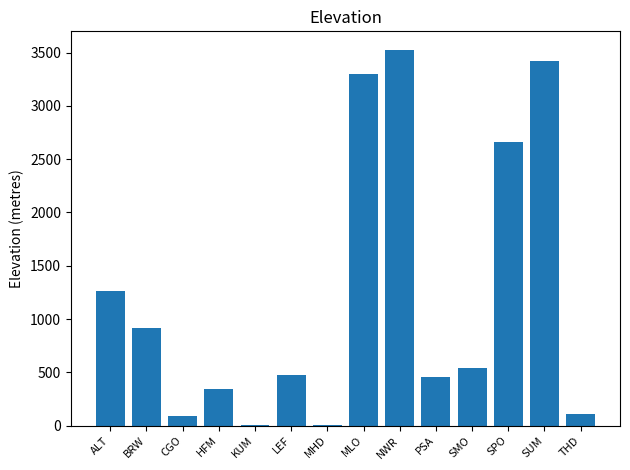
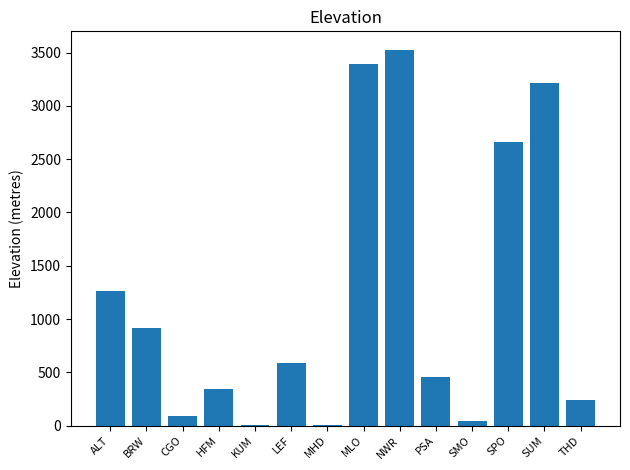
LEF: 470 -> 590
MLO: 3300 -> 3400
SMO: 540 -> 40
SUM: 3420 -> 3210
THD: 110 -> 240
